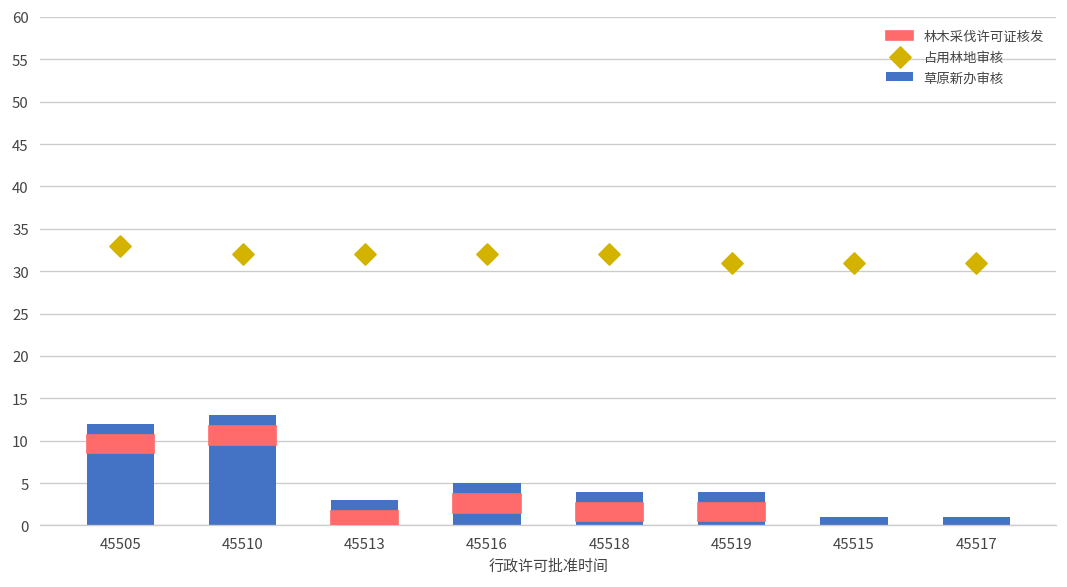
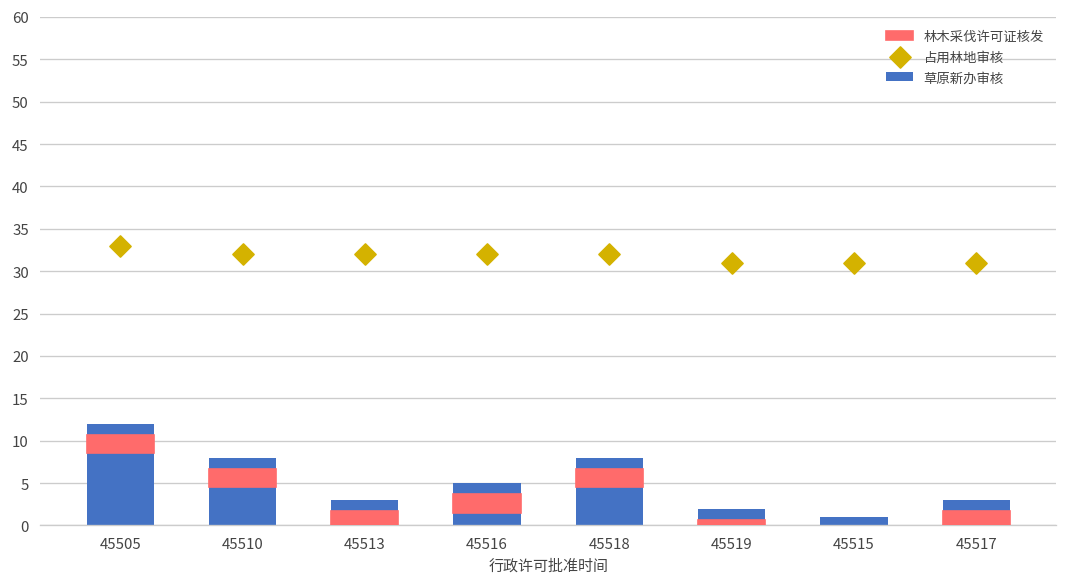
草原新办审核, 45510: 13 -> 8
草原新办审核, 45518: 4 -> 8
草原新办审核, 45519: 4 -> 2
草原新办审核, 45517: 1 -> 3
